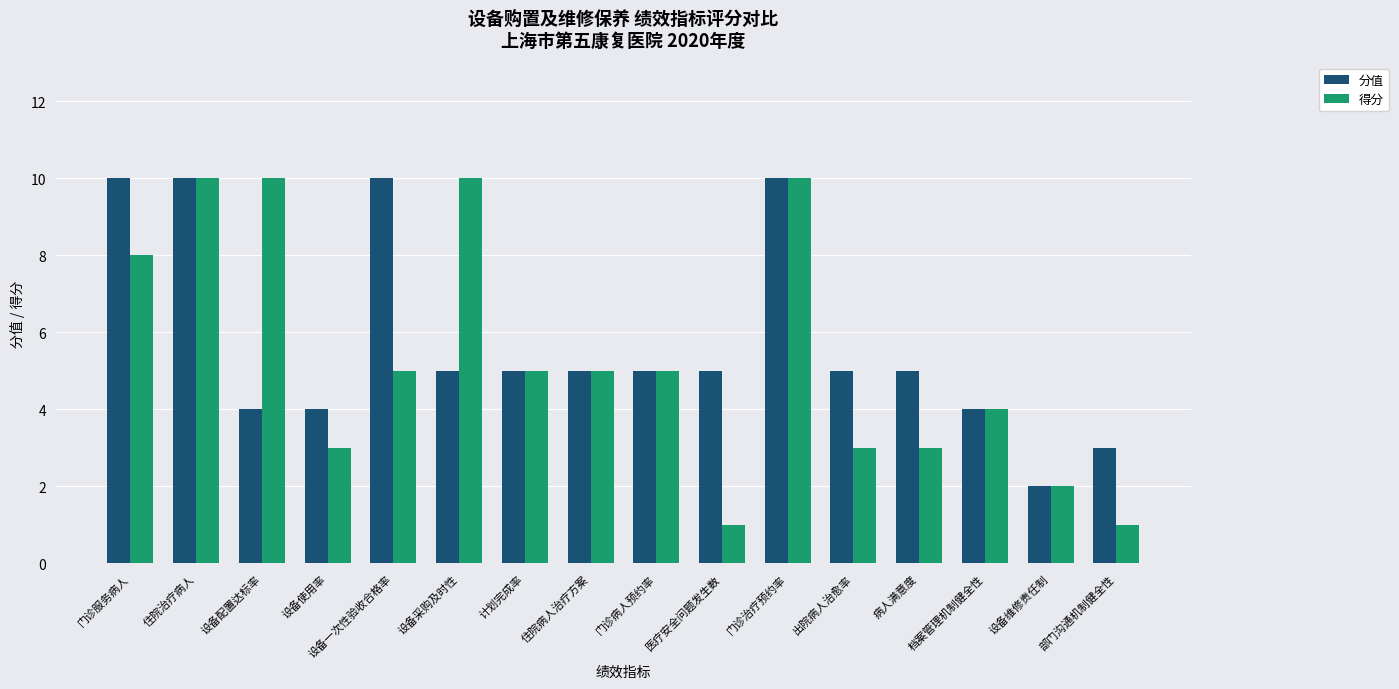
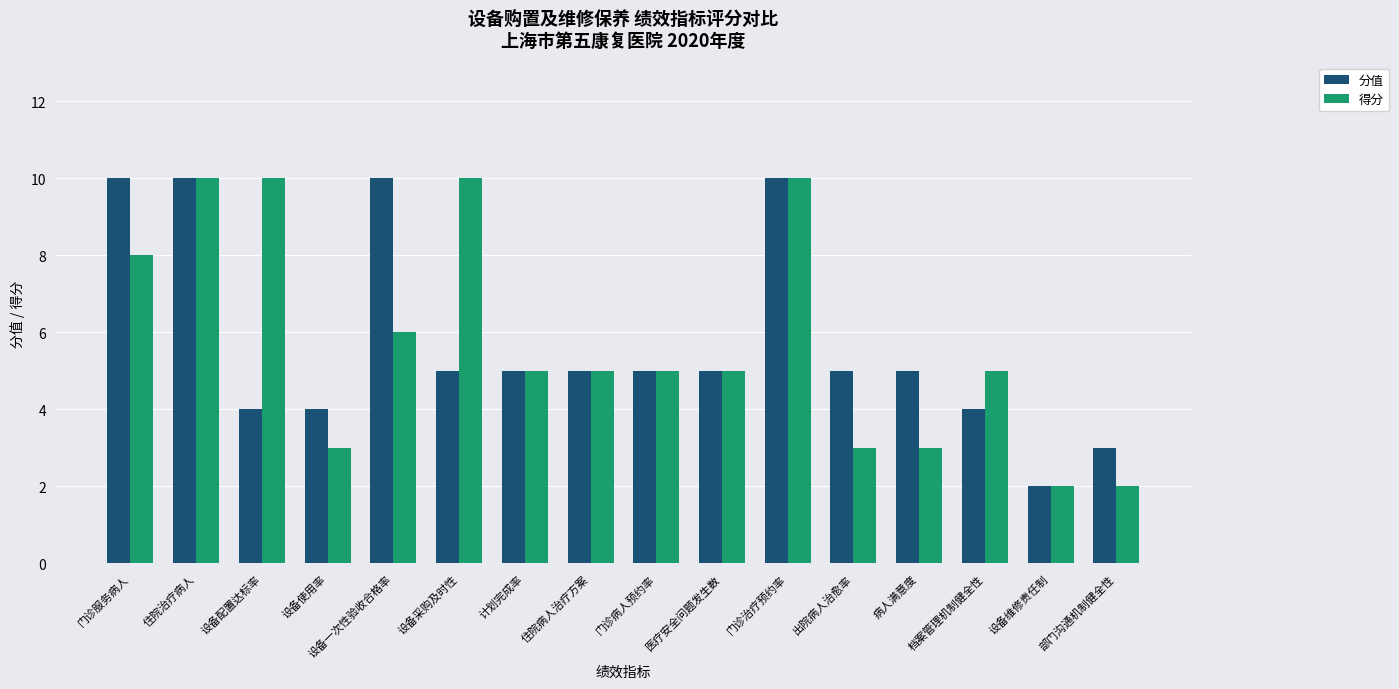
得分, 设备一次性验收合格率: 5 -> 6
得分, 医疗安全问题发生数: 1 -> 5
得分, 档案管理机制健全性: 4 -> 5
得分, 部门沟通机制健全性: 1 -> 2
